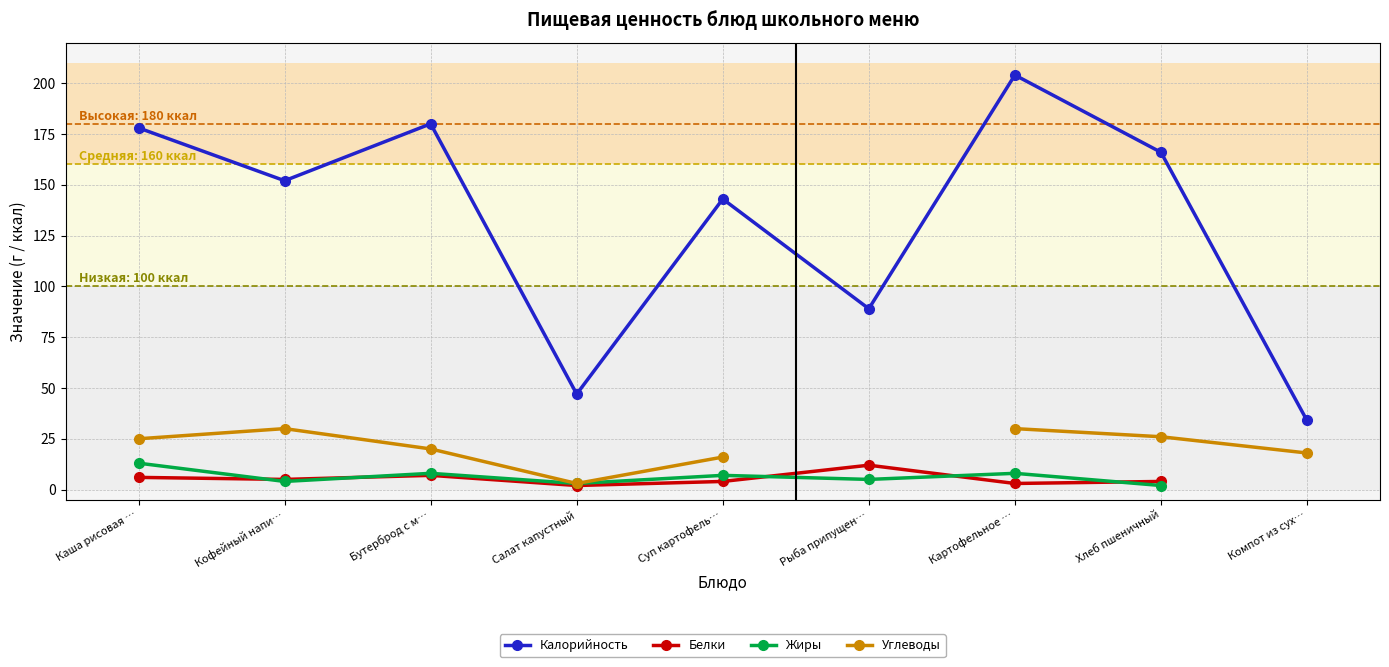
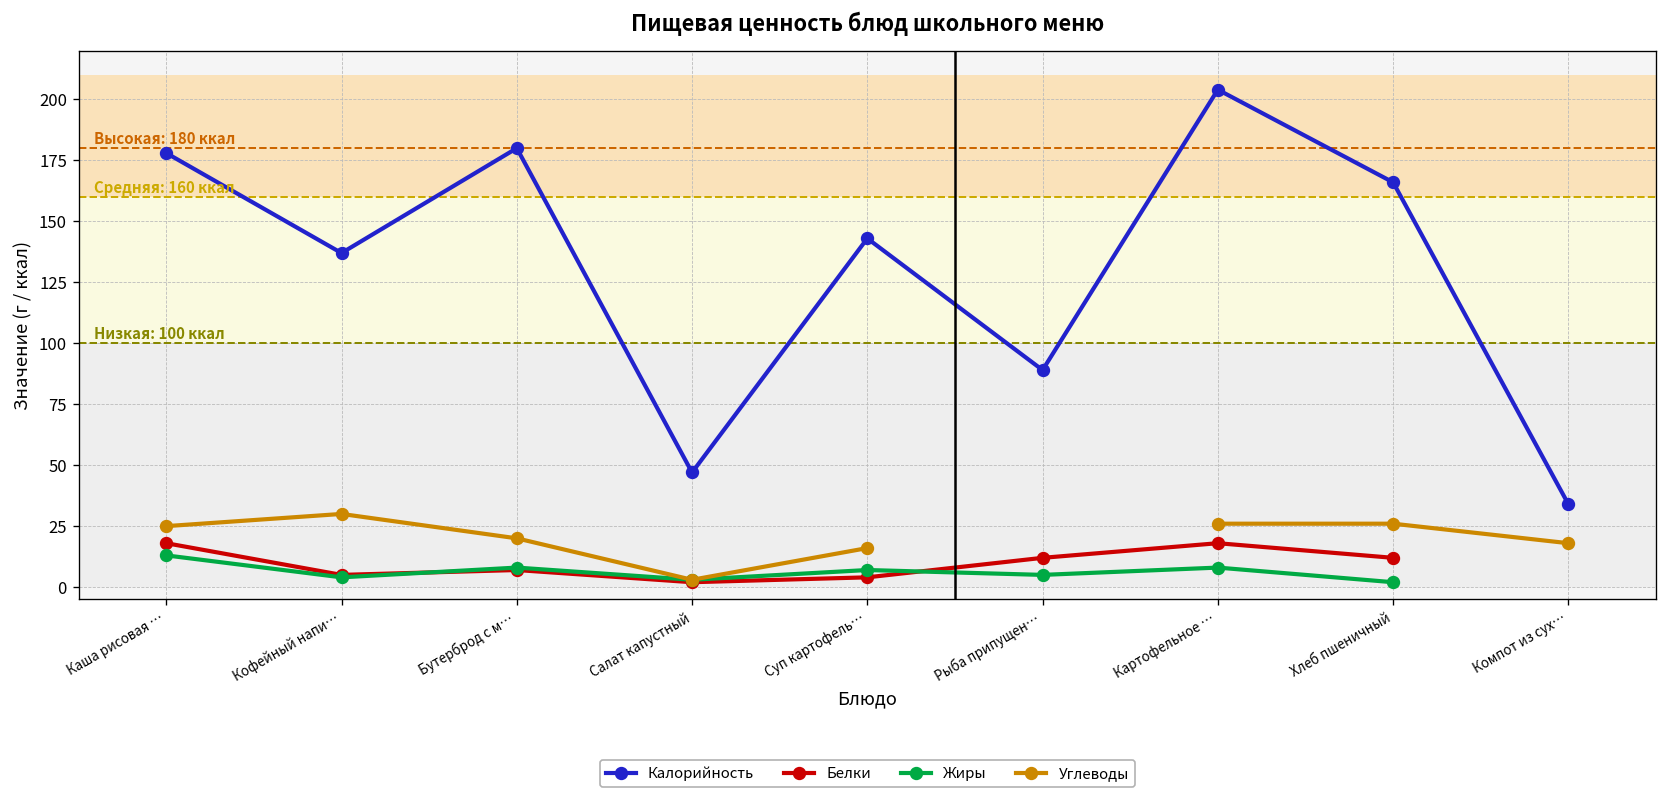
Белки, Каша рисовая …: 6 -> 18
Калорийность, Кофейный напи…: 152 -> 137
Белки, Картофельное …: 3 -> 18
Углеводы, Картофельное …: 30 -> 26
Белки, Хлеб пшеничный: 4 -> 12
